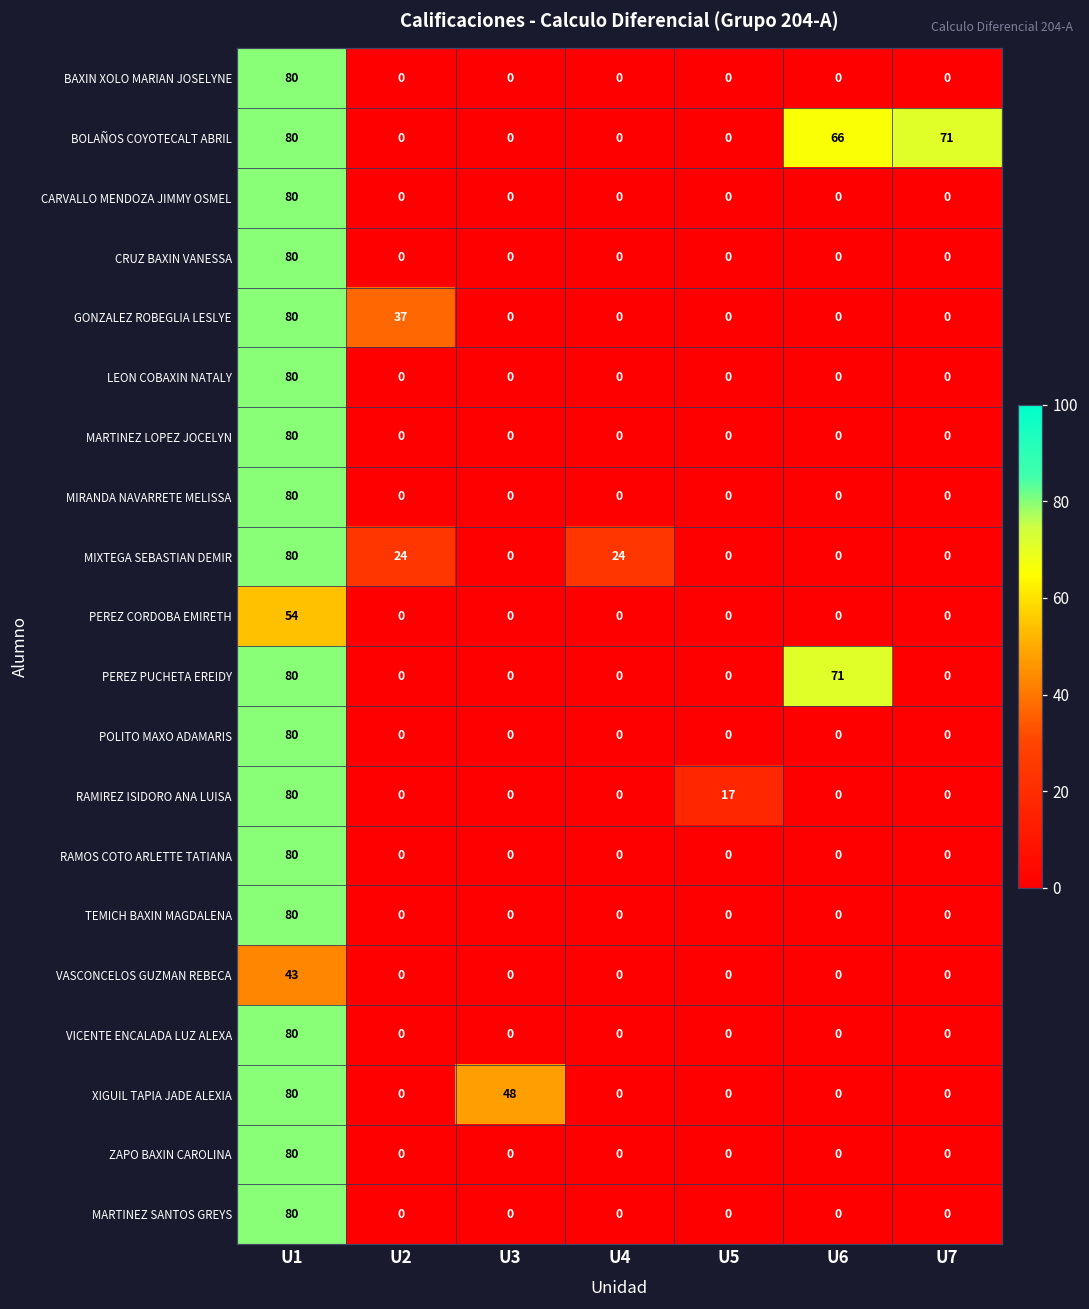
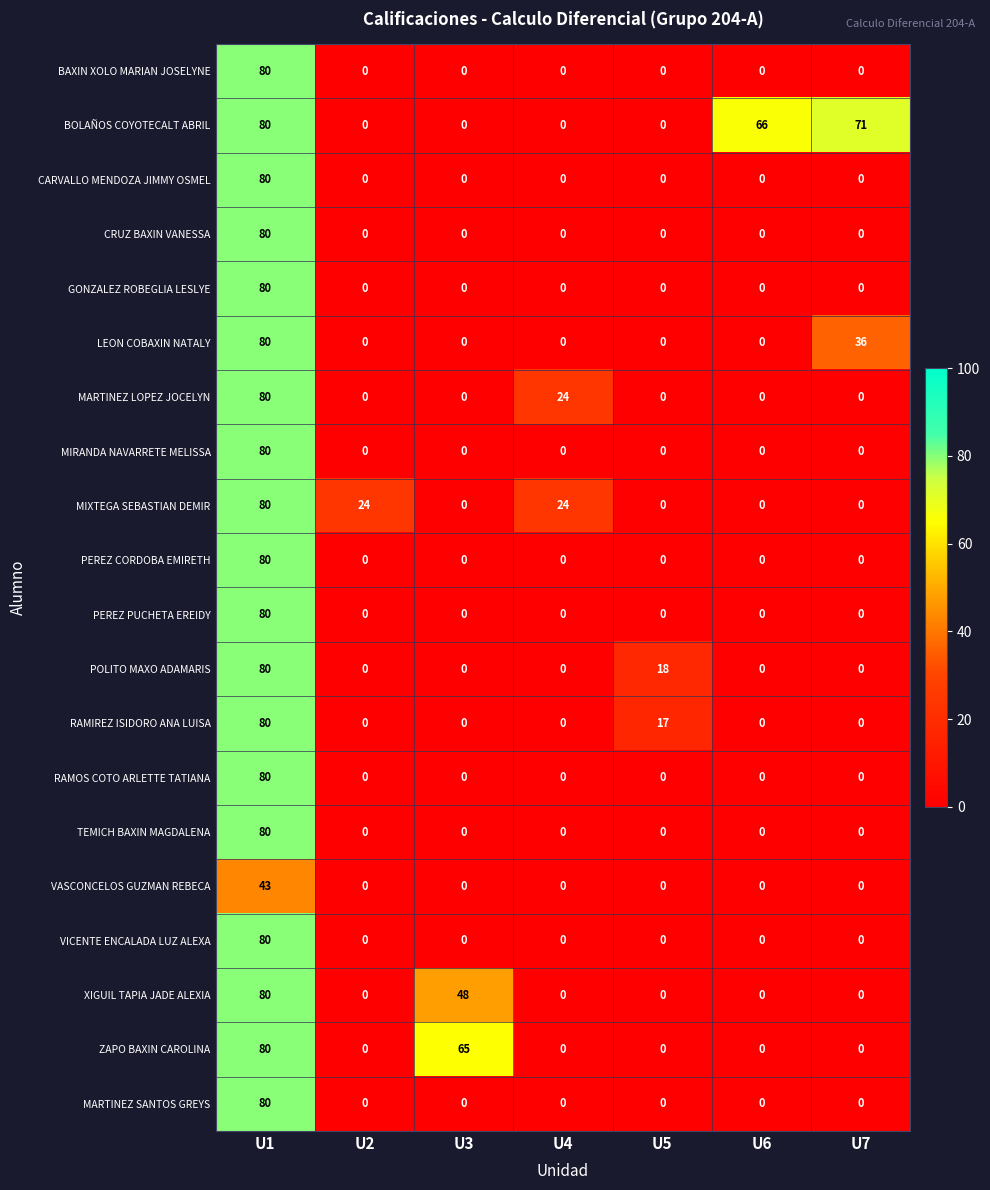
GONZALEZ ROBEGLIA LESLYE, U2: 37 -> 0
LEON COBAXIN NATALY, U7: 0 -> 36
MARTINEZ LOPEZ JOCELYN, U4: 0 -> 24
PEREZ CORDOBA EMIRETH, U1: 54 -> 80
PEREZ PUCHETA EREIDY, U6: 71 -> 0
POLITO MAXO ADAMARIS, U5: 0 -> 18
ZAPO BAXIN CAROLINA, U3: 0 -> 65
